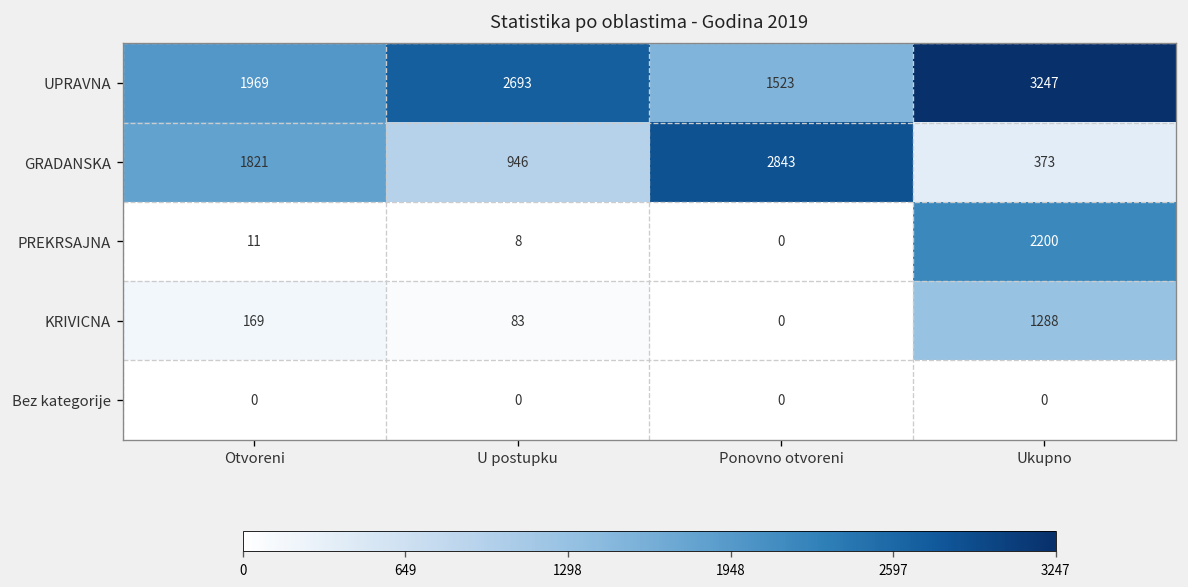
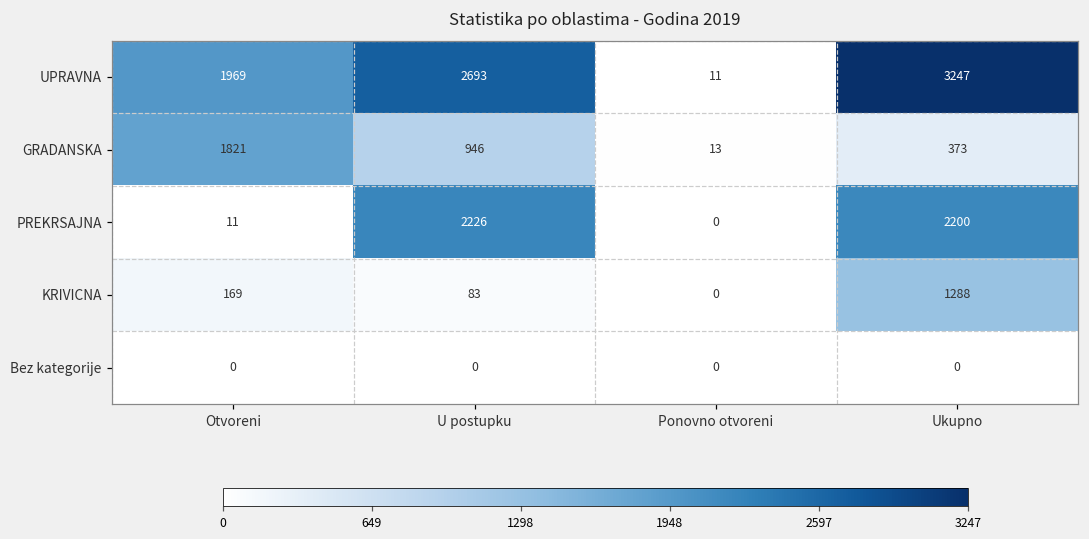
UPRAVNA, Ponovno otvoreni: 1523 -> 11
GRADANSKA, Ponovno otvoreni: 2843 -> 13
PREKRSAJNA, U postupku: 8 -> 2226
